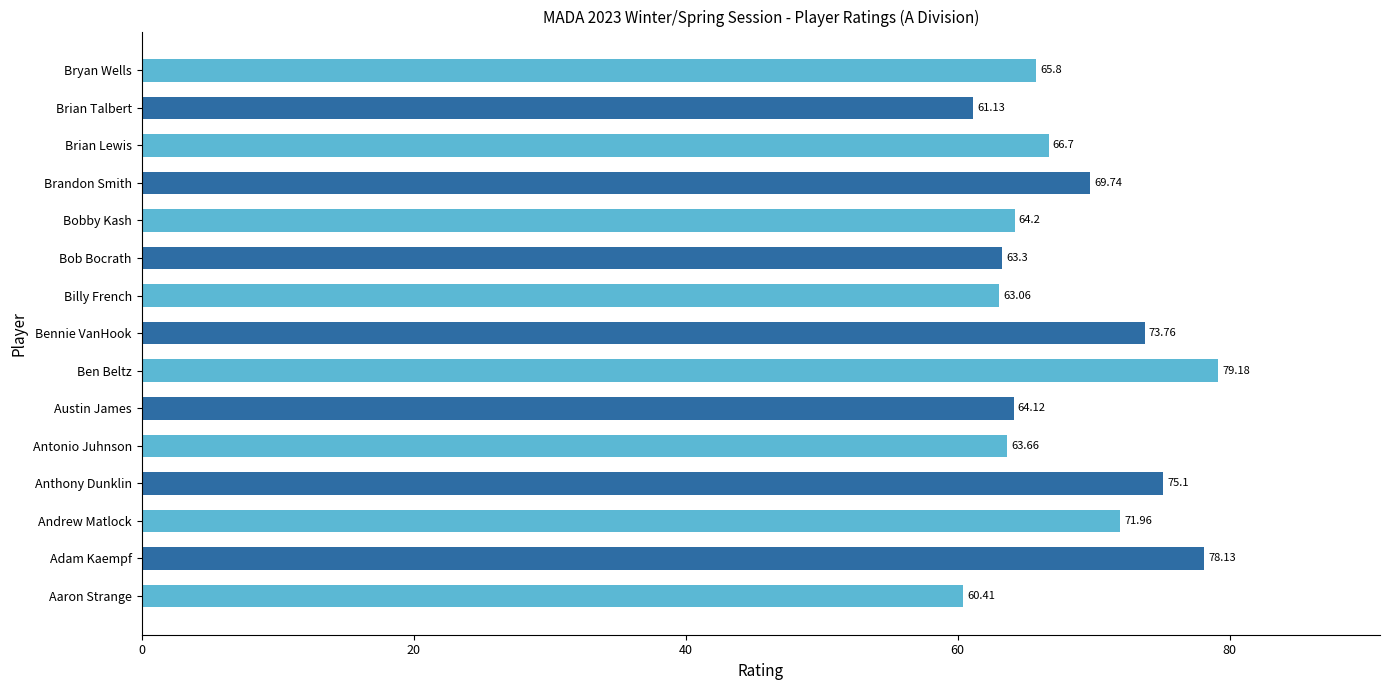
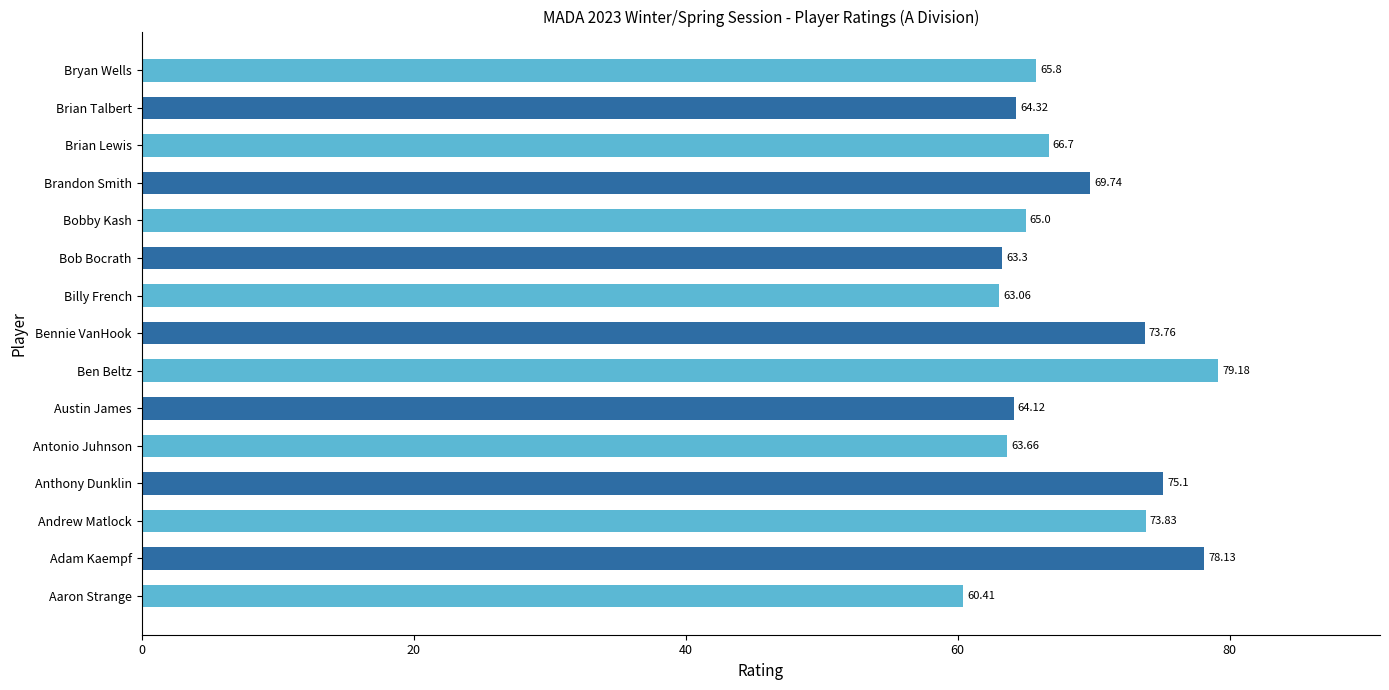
Brian Talbert: 61.13 -> 64.32
Bobby Kash: 64.2 -> 65.0
Andrew Matlock: 71.96 -> 73.83
